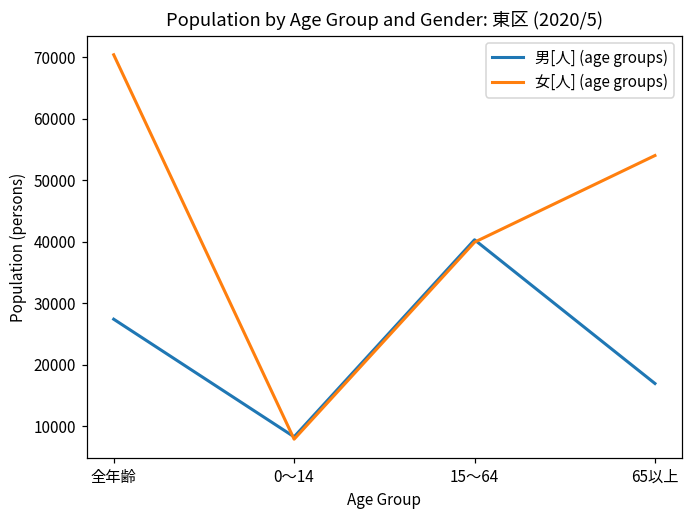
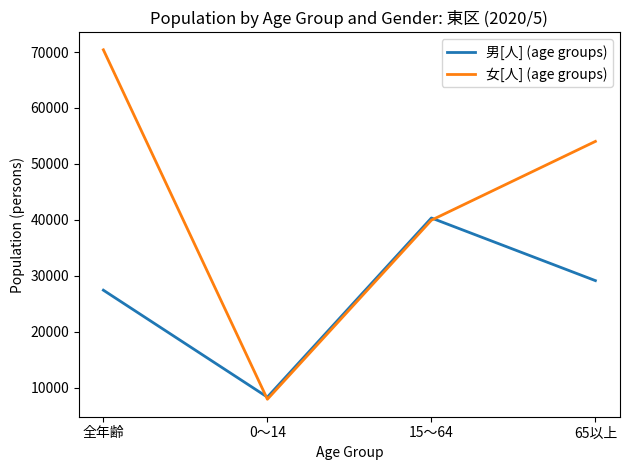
男[人] (age groups), 65以上: 17000 -> 29000
